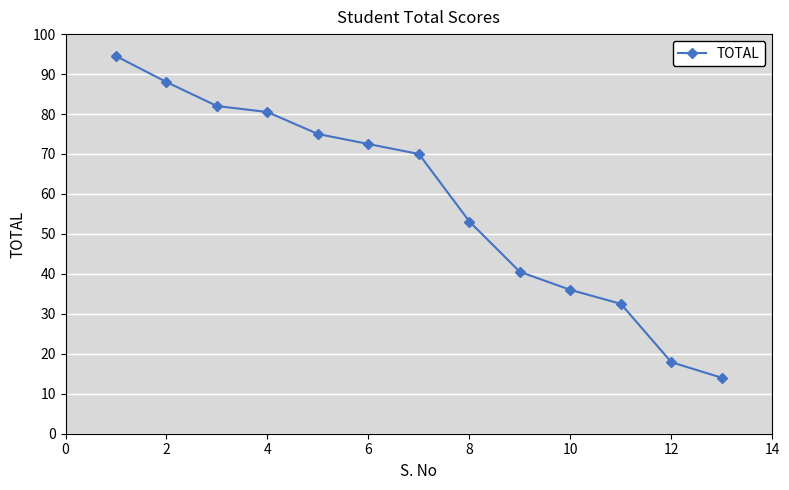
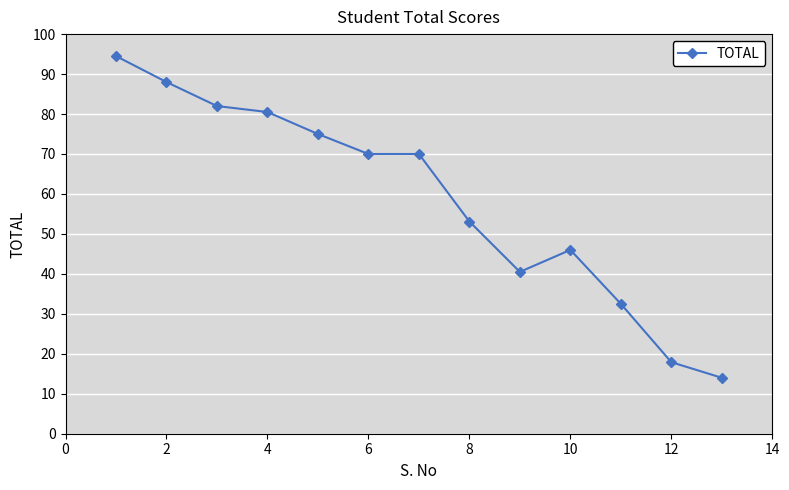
6: 73 -> 70
10: 36 -> 46
